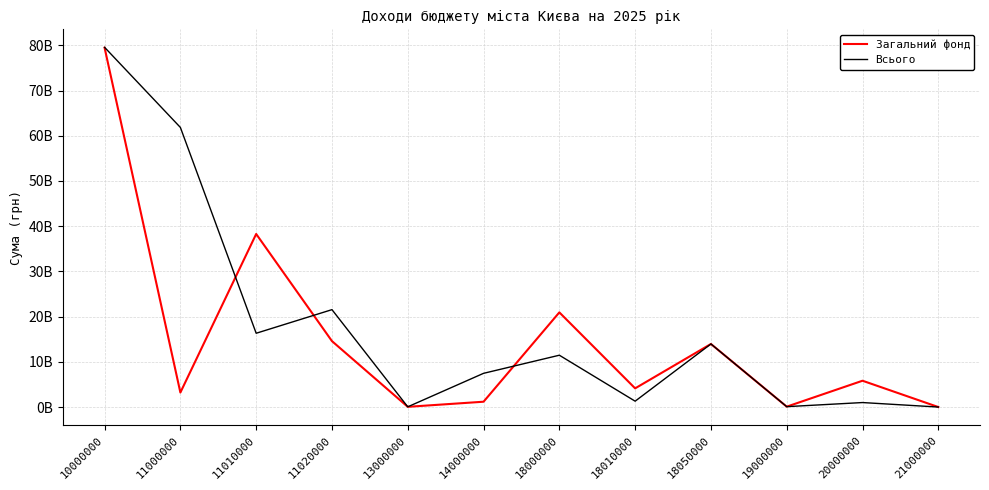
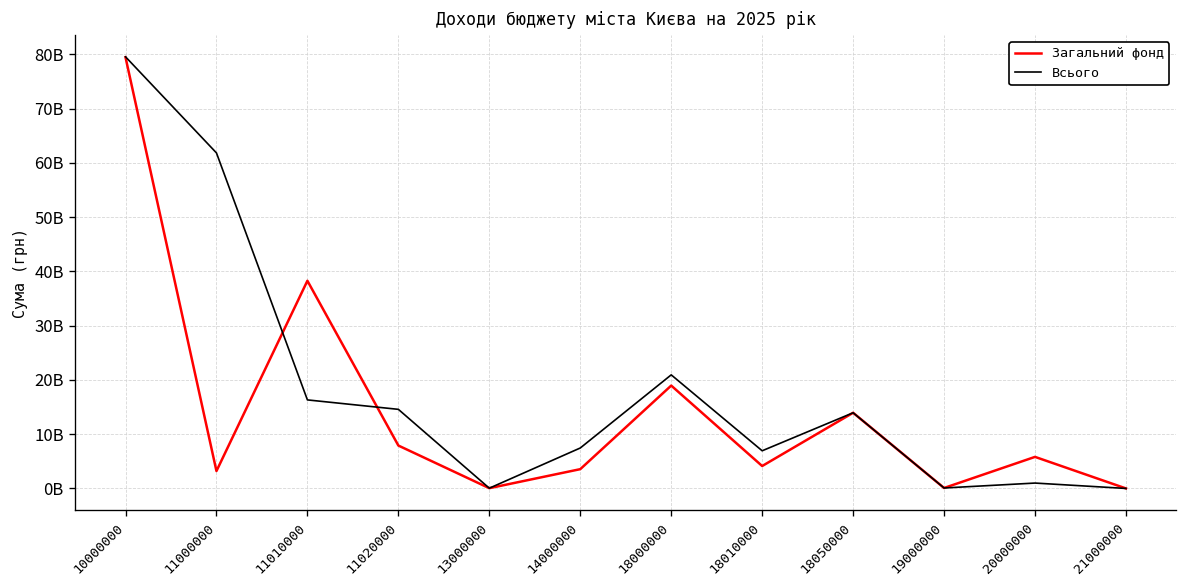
Загальний фонд, 11020000: 15000000000 -> 8000000000
Всього, 11020000: 22000000000 -> 15000000000
Загальний фонд, 14000000: 1000000000 -> 4000000000
Загальний фонд, 18000000: 21000000000 -> 19000000000
Всього, 18000000: 11000000000 -> 21000000000
Всього, 18010000: 1000000000 -> 7000000000
